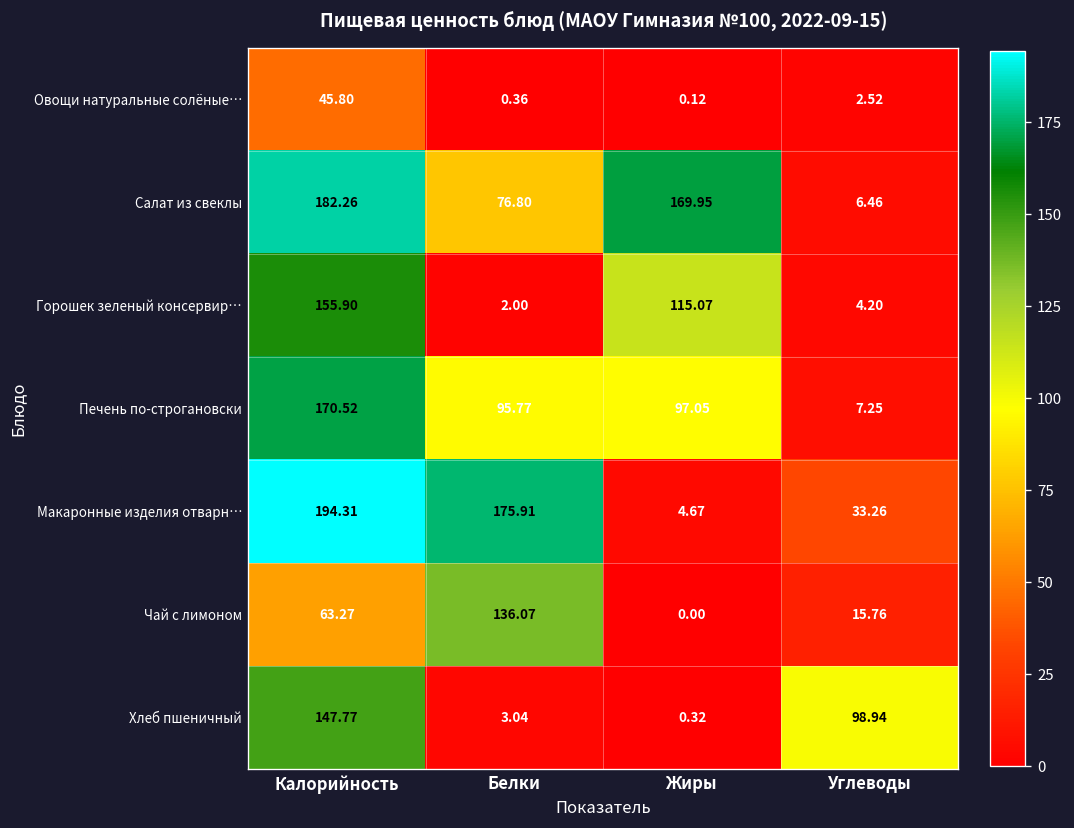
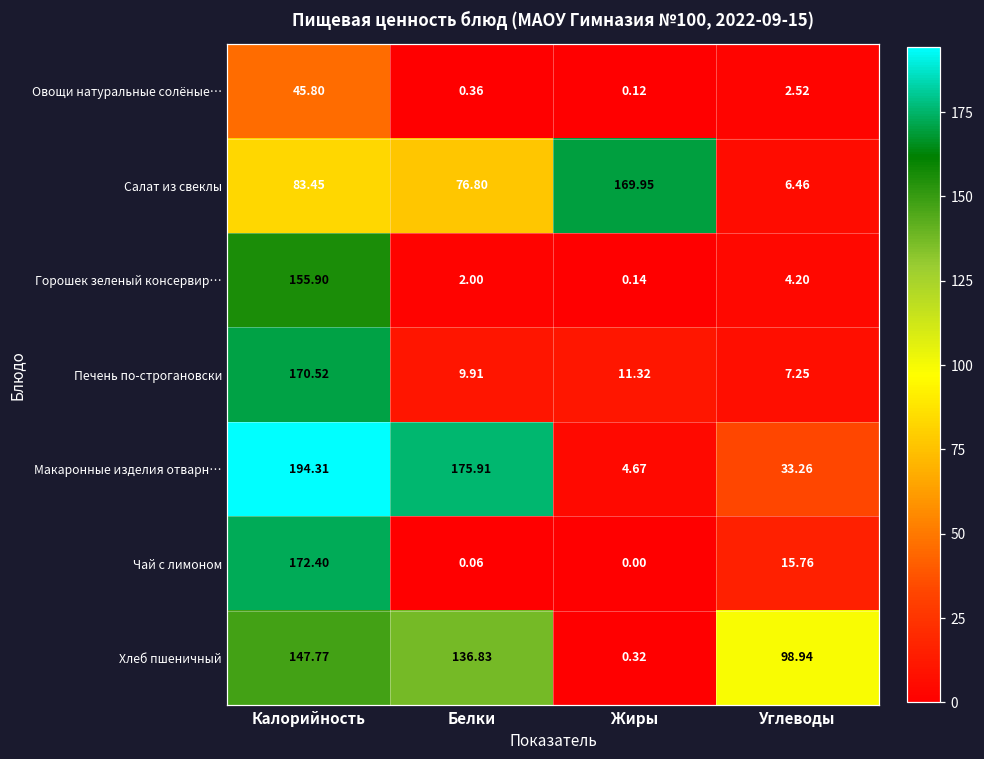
Салат из свеклы, Калорийность: 182.26 -> 83.45
Горошек зеленый консервир…, Жиры: 115.07 -> 0.14
Печень по-строгановски, Белки: 95.77 -> 9.91
Печень по-строгановски, Жиры: 97.05 -> 11.32
Чай с лимоном, Калорийность: 63.27 -> 172.40
Чай с лимоном, Белки: 136.07 -> 0.06
Хлеб пшеничный, Белки: 3.04 -> 136.83
